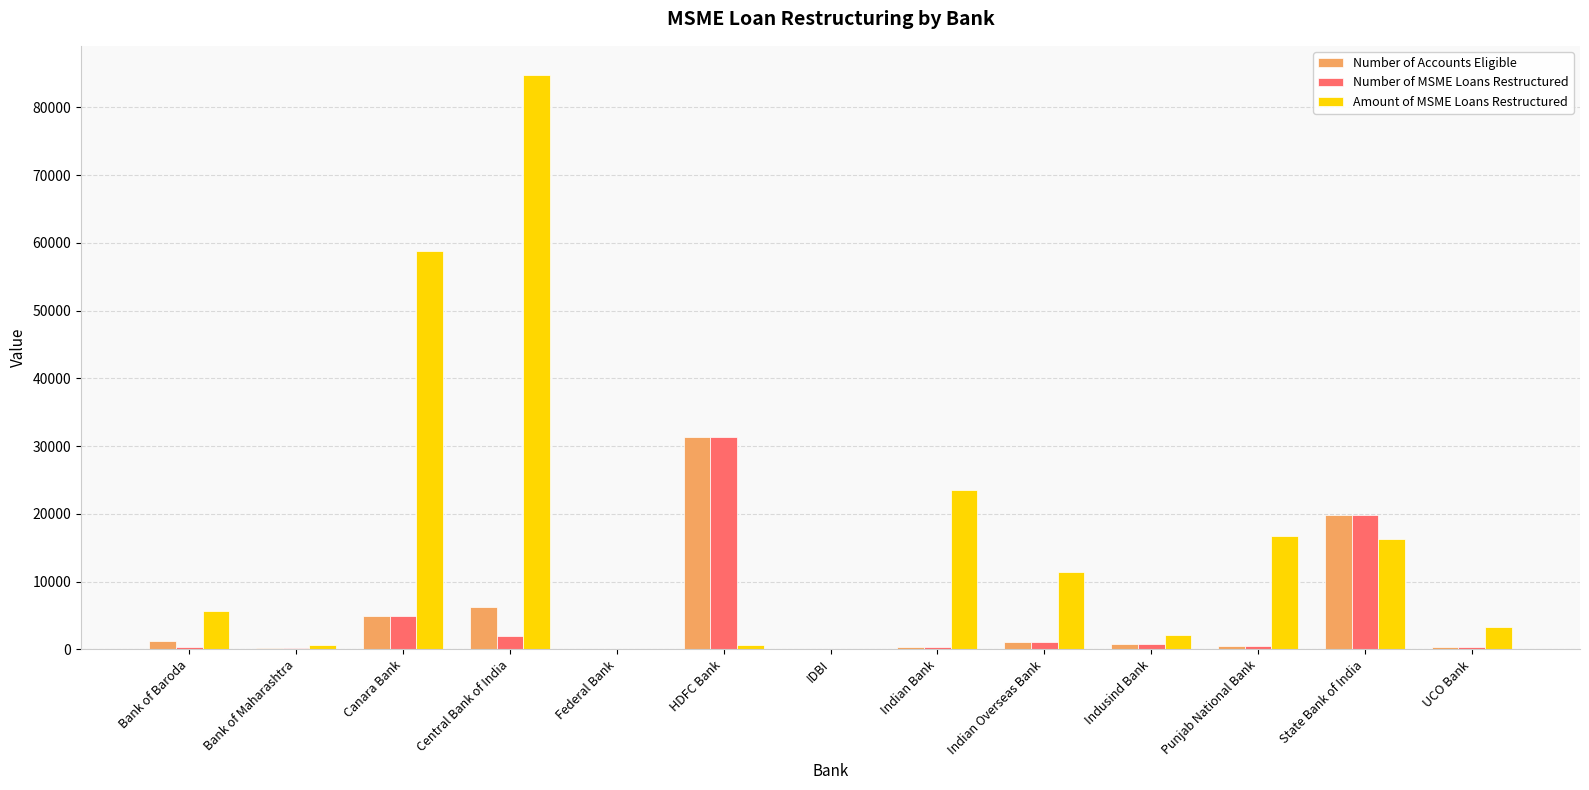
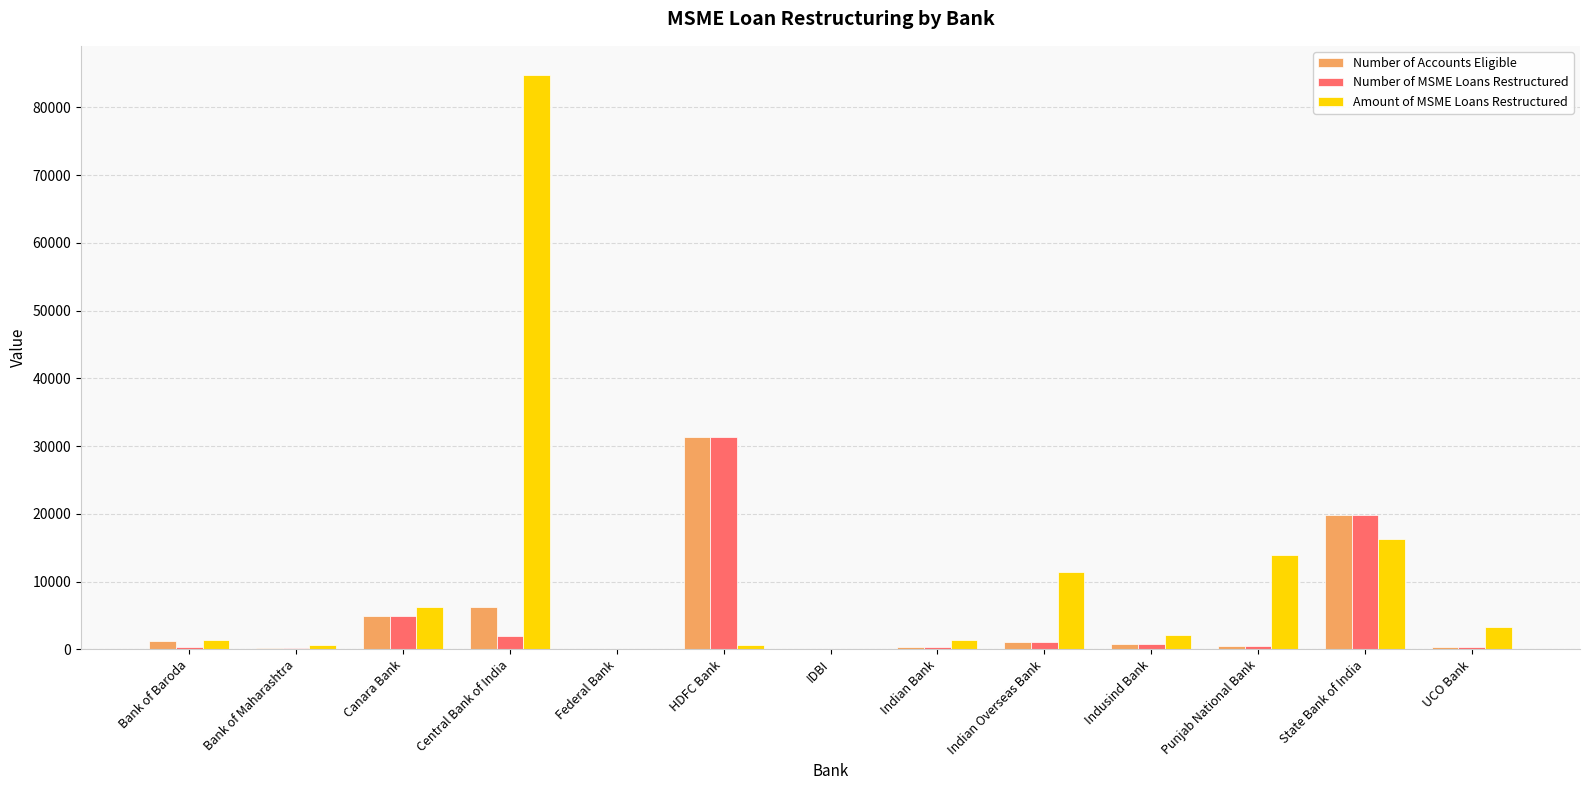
Amount of MSME Loans Restructured, Bank of Baroda: 6000 -> 1000
Amount of MSME Loans Restructured, Canara Bank: 59000 -> 6000
Amount of MSME Loans Restructured, Indian Bank: 23000 -> 1000
Amount of MSME Loans Restructured, Punjab National Bank: 17000 -> 14000
